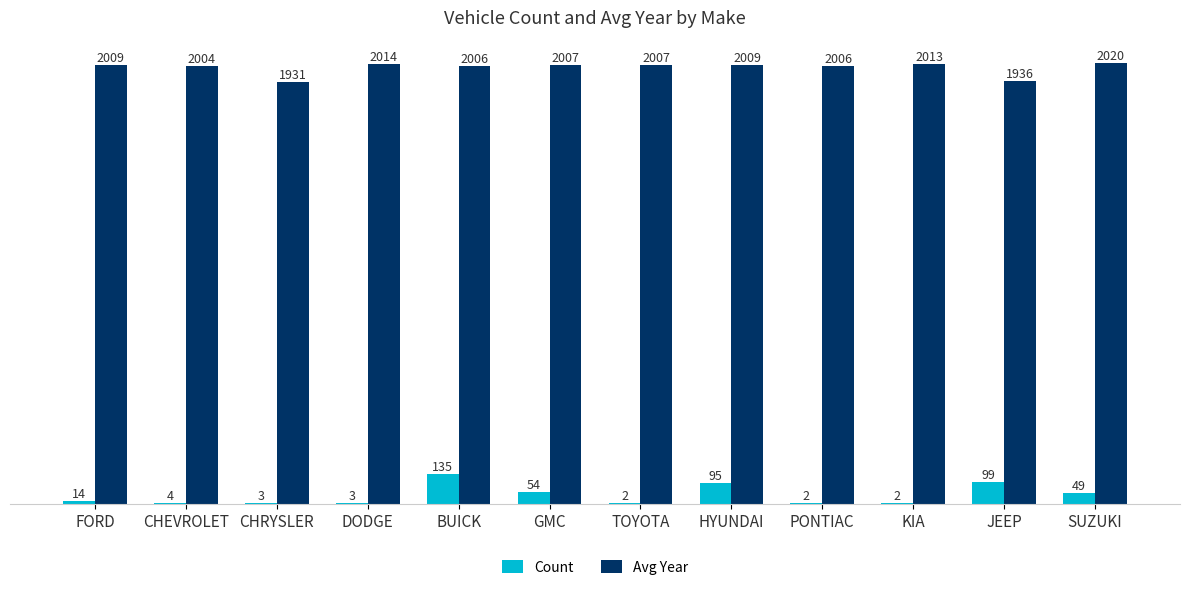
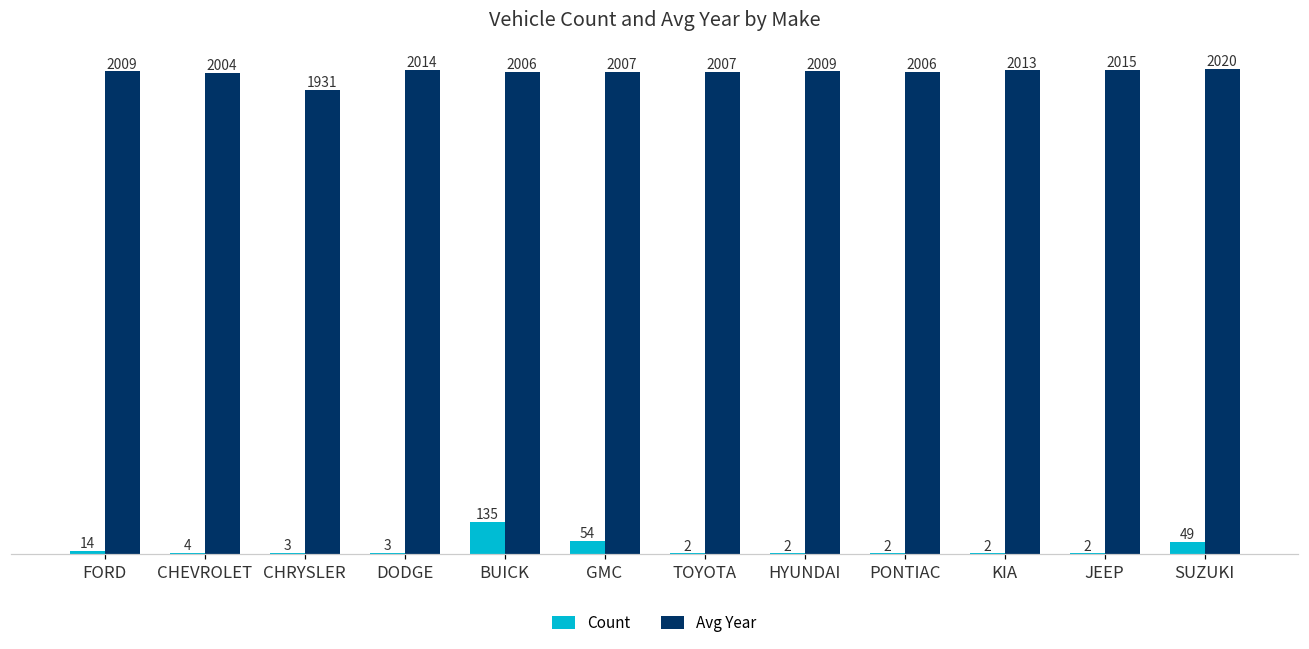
Count, HYUNDAI: 95 -> 2
Count, JEEP: 99 -> 2
Avg Year, JEEP: 1936 -> 2015
